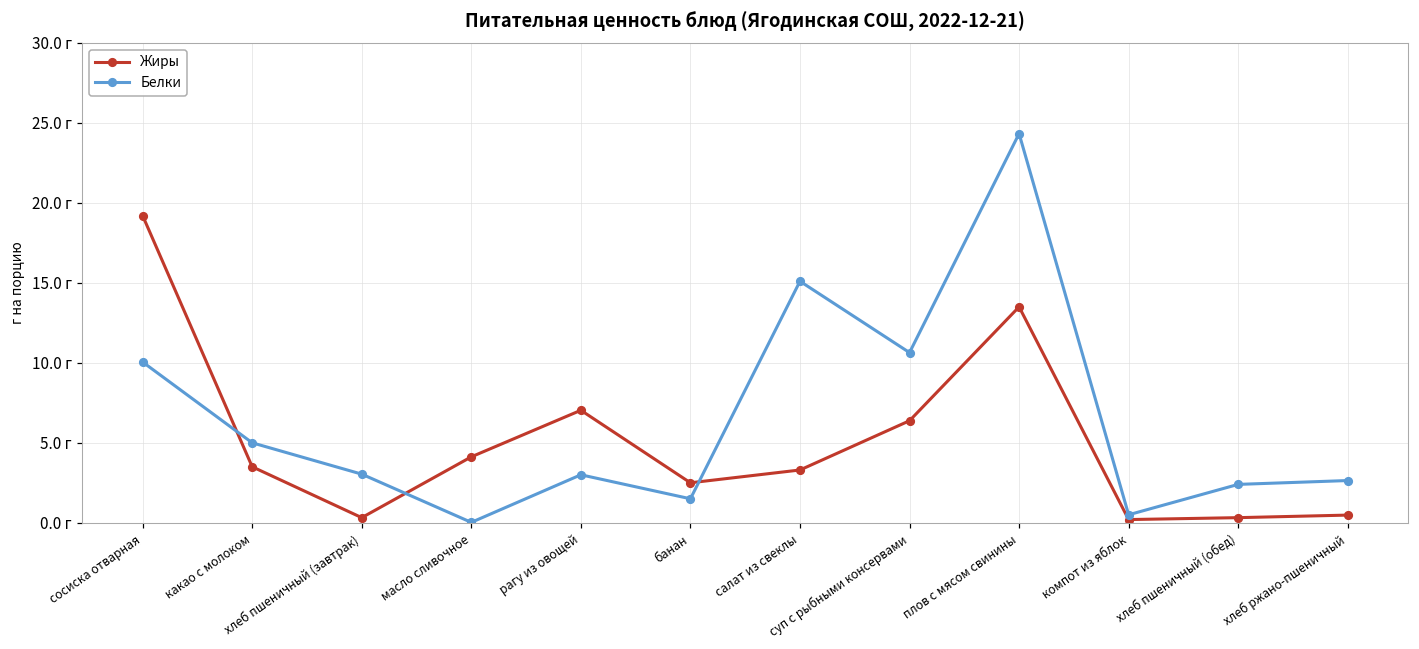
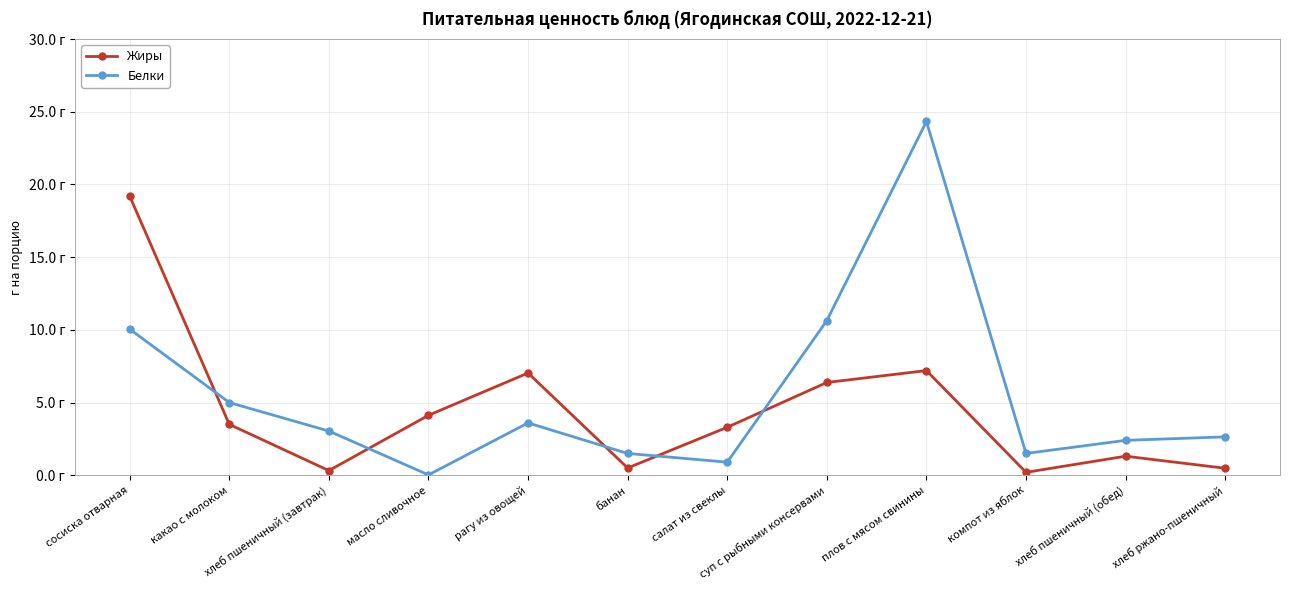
Белки, рагу из овощей: 3.0 г -> 3.6 г
Жиры, банан: 2.5 г -> 0.5 г
Белки, салат из свеклы: 15.1 г -> 0.9 г
Жиры, плов с мясом свинины: 13.5 г -> 7.2 г
Белки, компот из яблок: 0.5 г -> 1.5 г
Жиры, хлеб пшеничный (обед): 0.3 г -> 1.3 г
